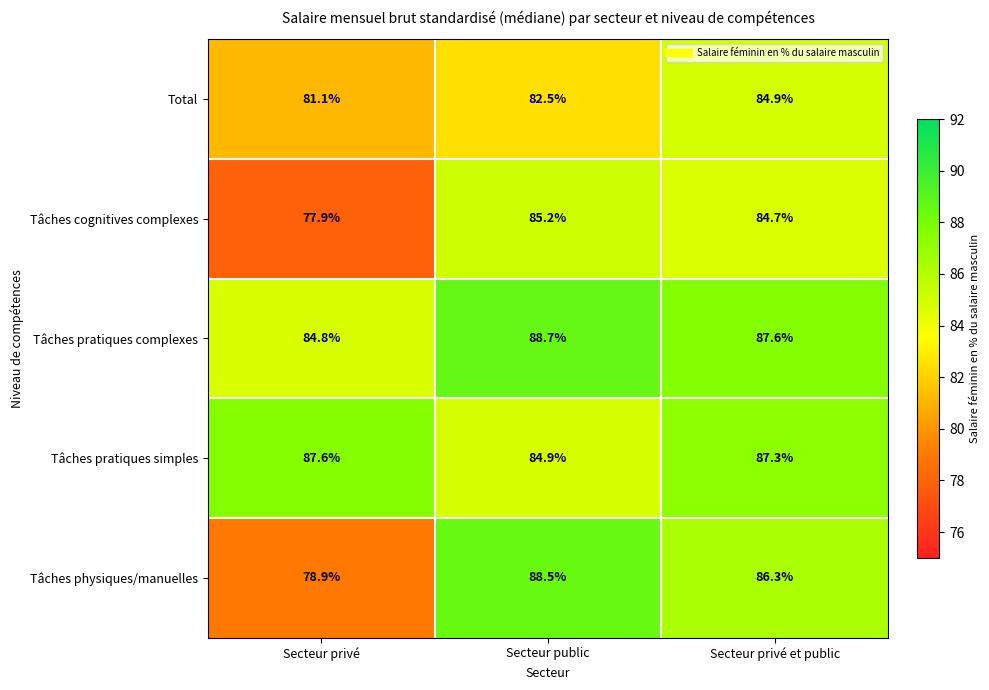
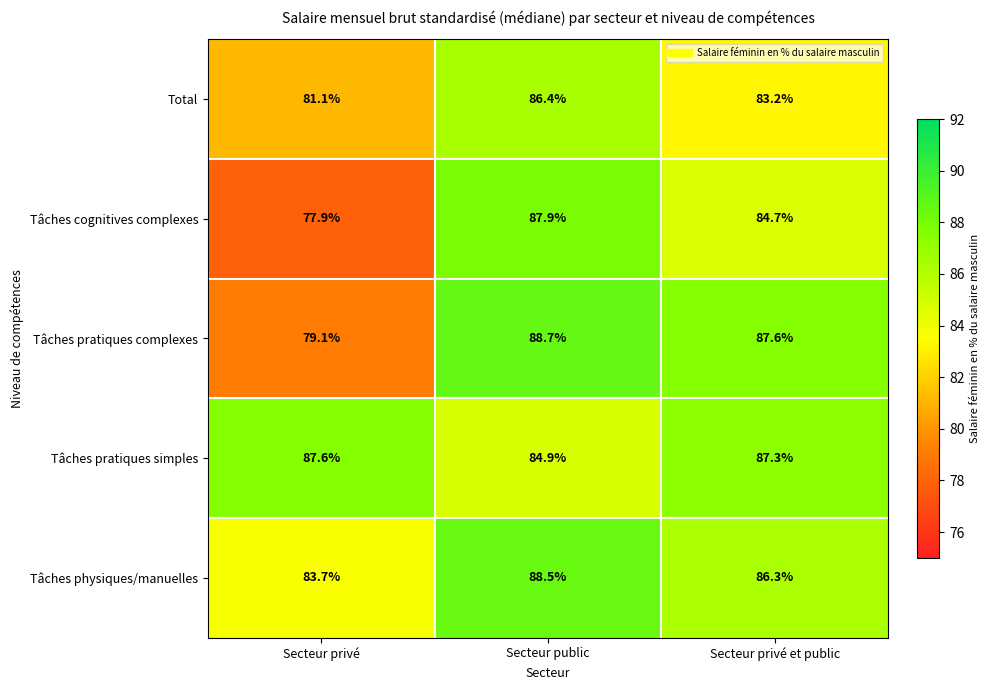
Total, Secteur public: 82.5% -> 86.4%
Total, Secteur privé et public: 84.9% -> 83.2%
Tâches cognitives complexes, Secteur public: 85.2% -> 87.9%
Tâches pratiques complexes, Secteur privé: 84.8% -> 79.1%
Tâches physiques/manuelles, Secteur privé: 78.9% -> 83.7%
